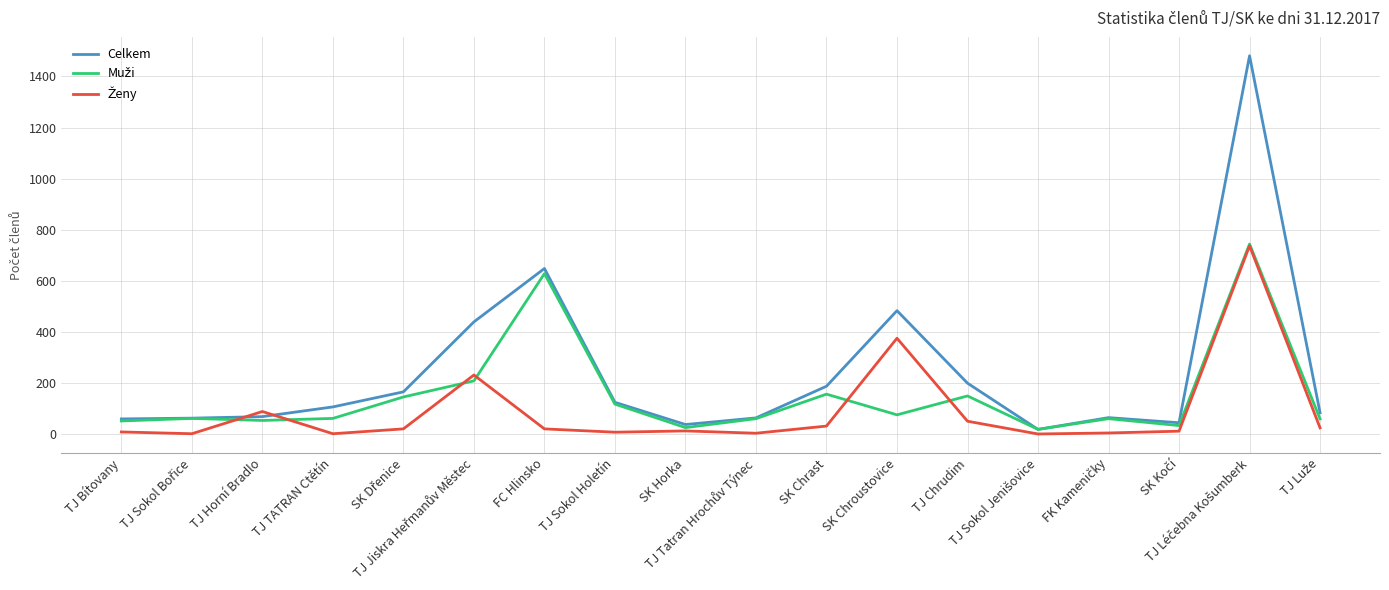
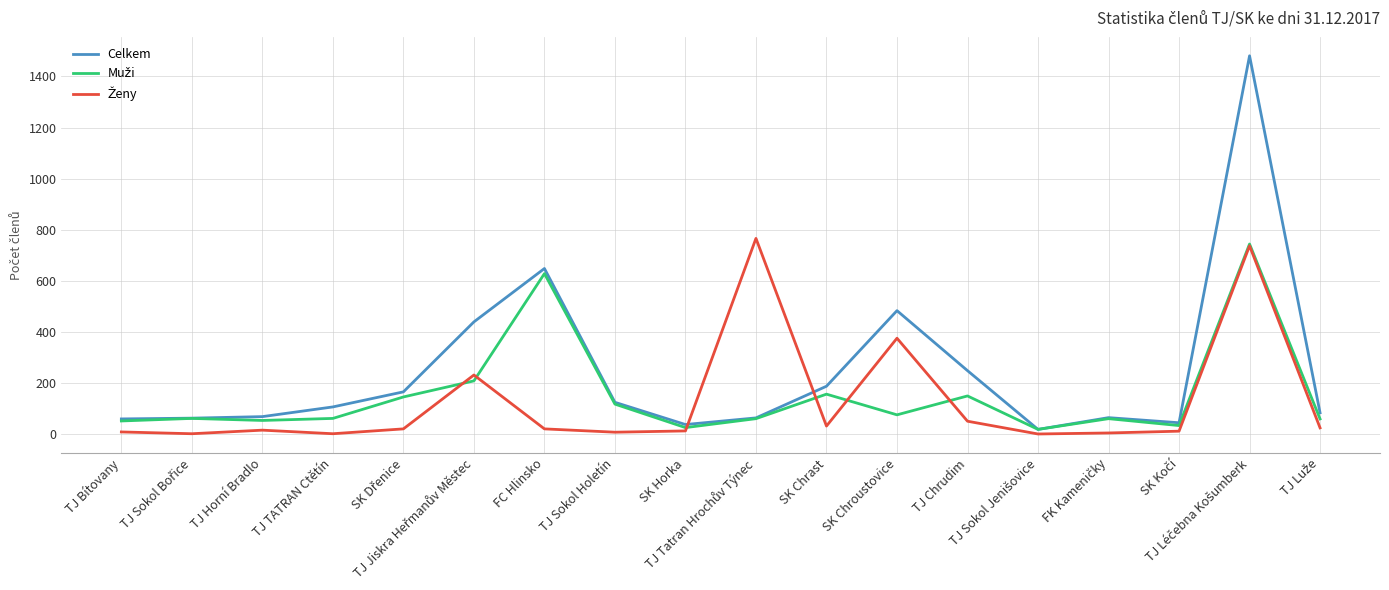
Ženy, TJ Horní Bradlo: 90 -> 20
Ženy, TJ Tatran Hrochův Týnec: 0 -> 770
Celkem, TJ Chrudim: 200 -> 250
